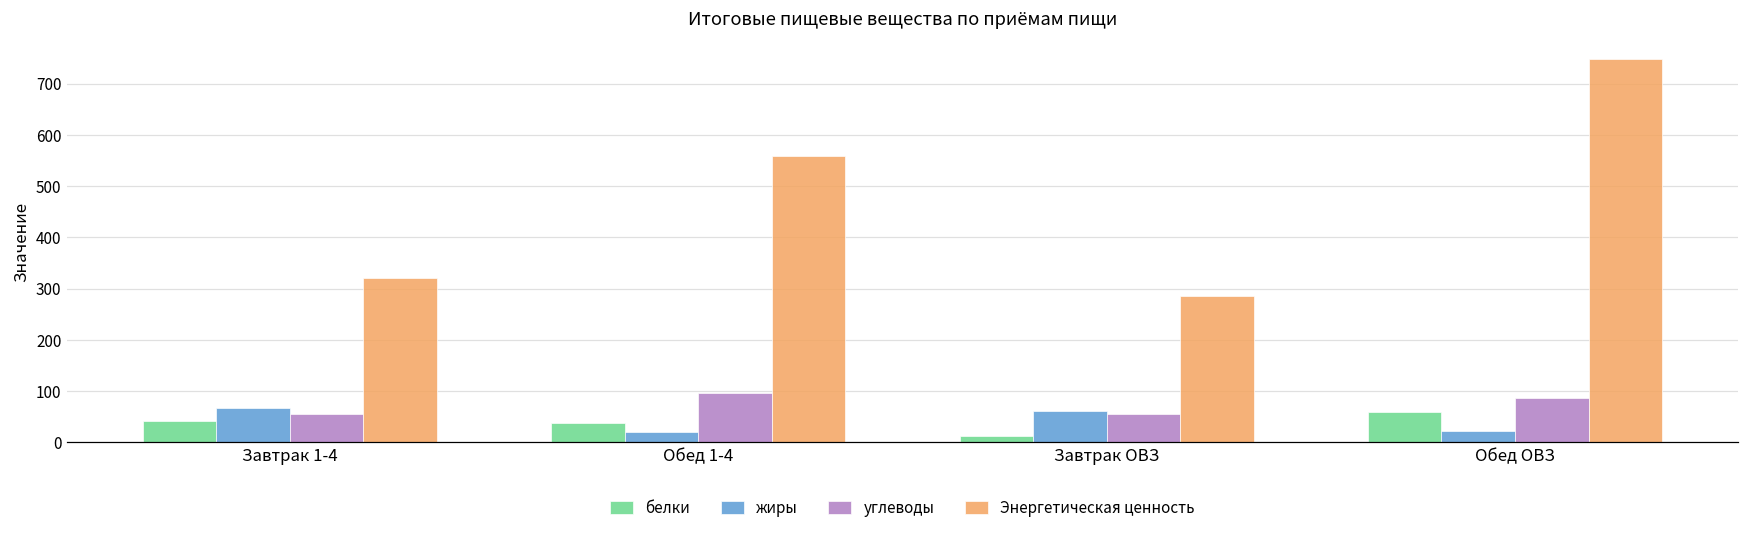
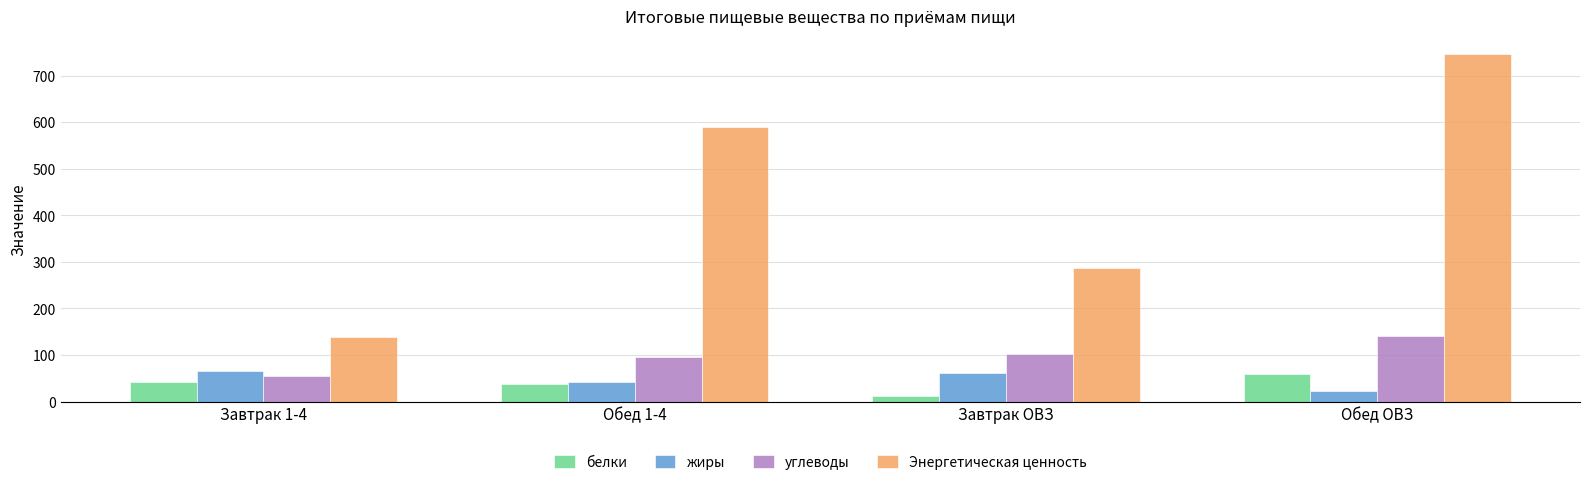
Энергетическая ценность, Завтрак 1-4: 320 -> 140
жиры, Обед 1-4: 20 -> 40
Энергетическая ценность, Обед 1-4: 560 -> 590
углеводы, Завтрак ОВЗ: 60 -> 100
углеводы, Обед ОВЗ: 90 -> 140
